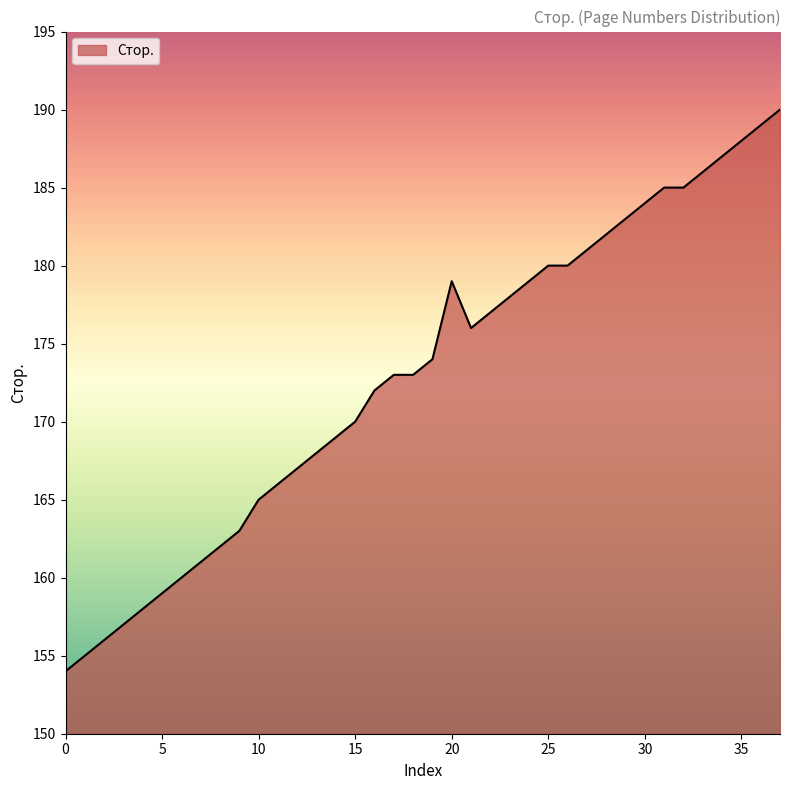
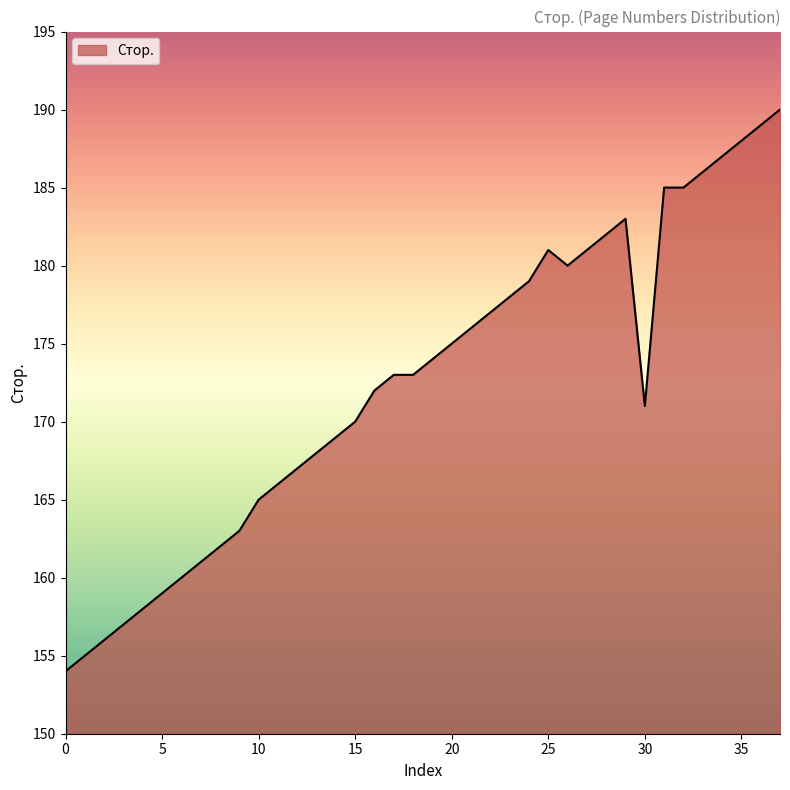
20: 179 -> 175
25: 180 -> 181
30: 184 -> 171
